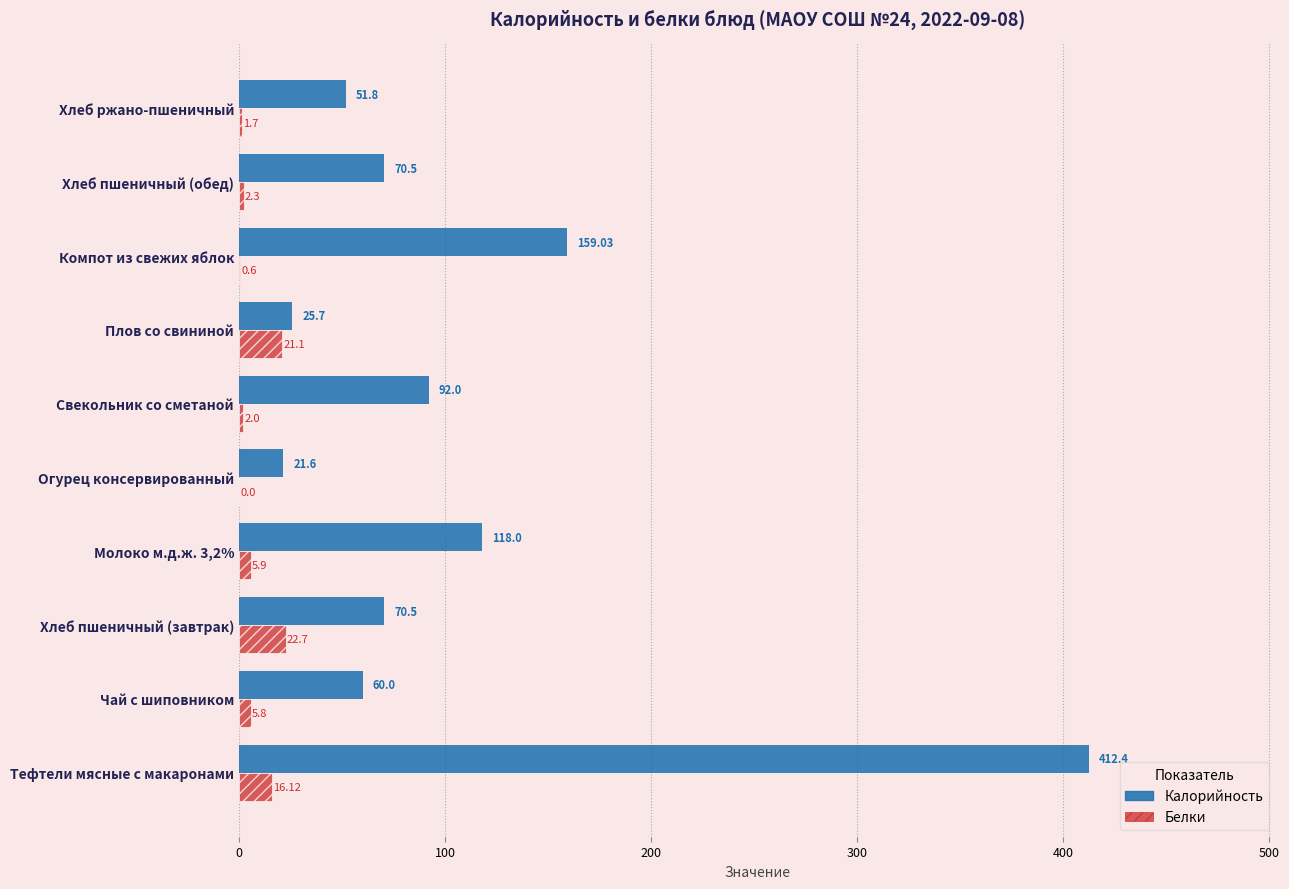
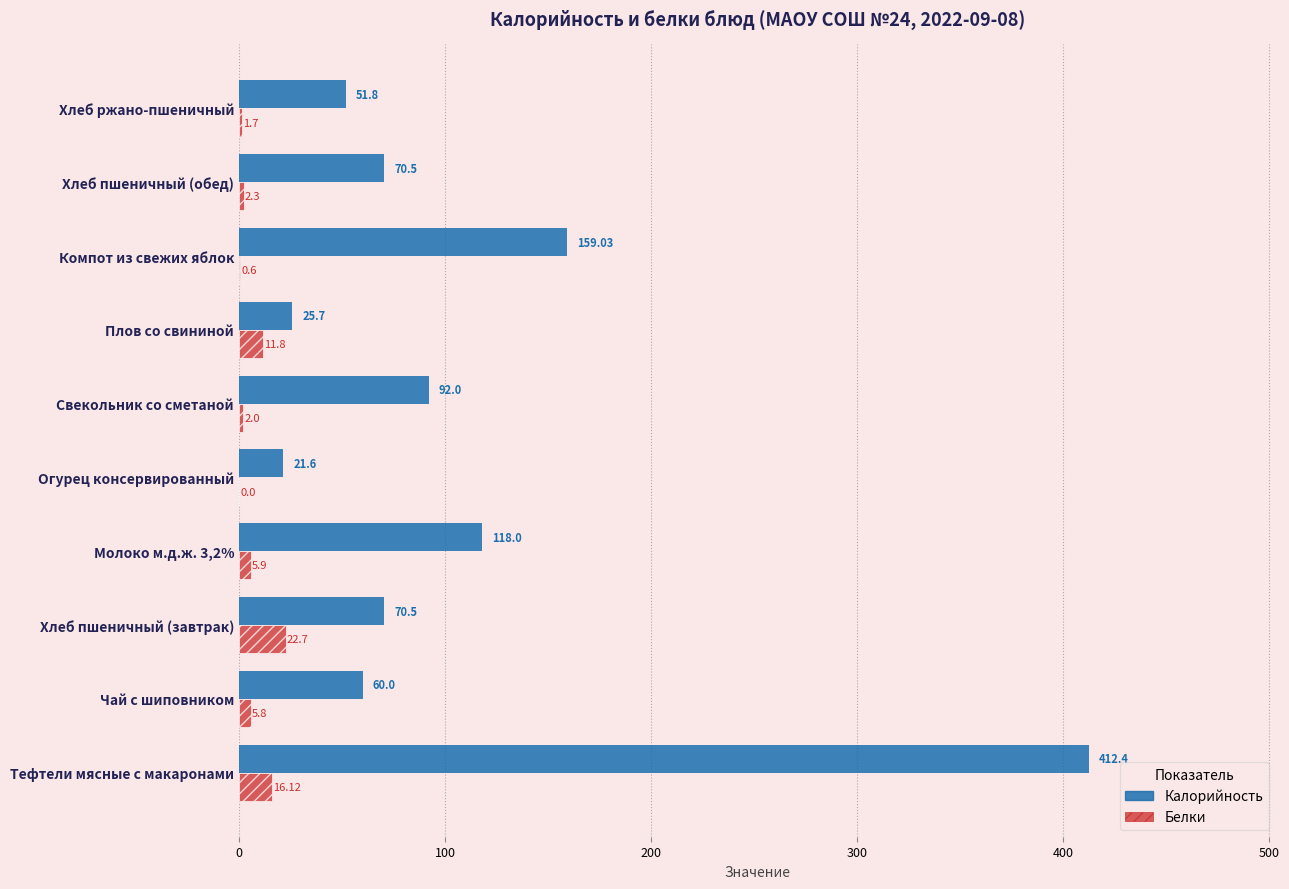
Белки, Плов со свининой: 21.1 -> 11.8
